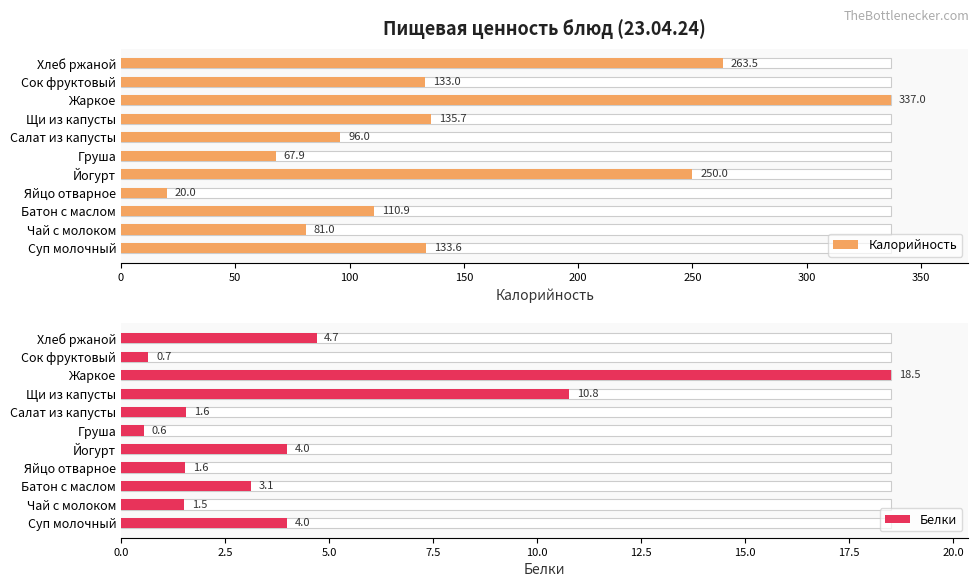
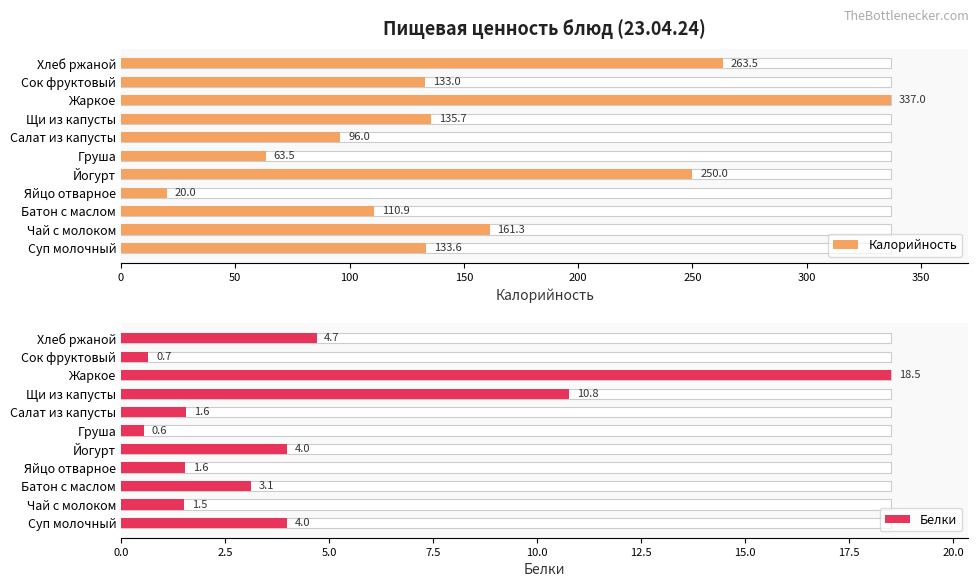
Пищевая ценность блюд (23.04.24), Калорийность, Груша: 67.9 -> 63.5
Пищевая ценность блюд (23.04.24), Калорийность, Чай с молоком: 81.0 -> 161.3
